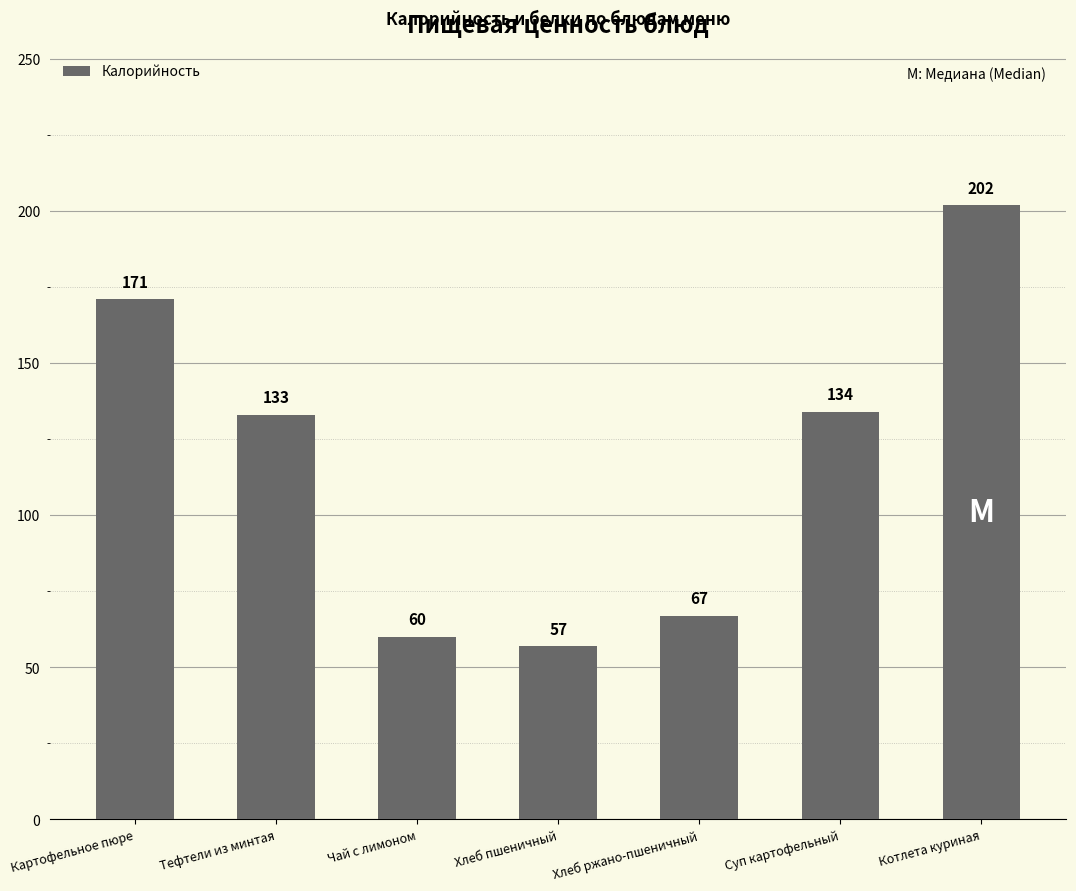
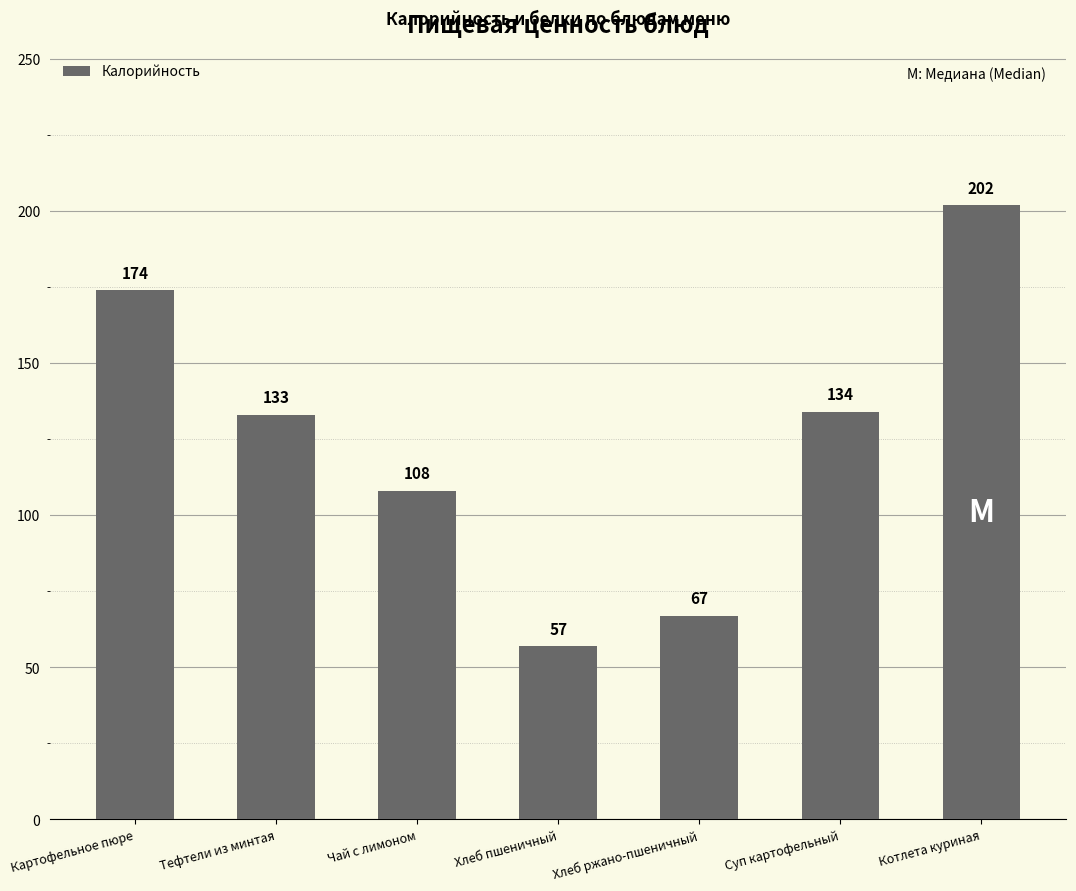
Картофельное пюре: 171 -> 174
Чай с лимоном: 60 -> 108
